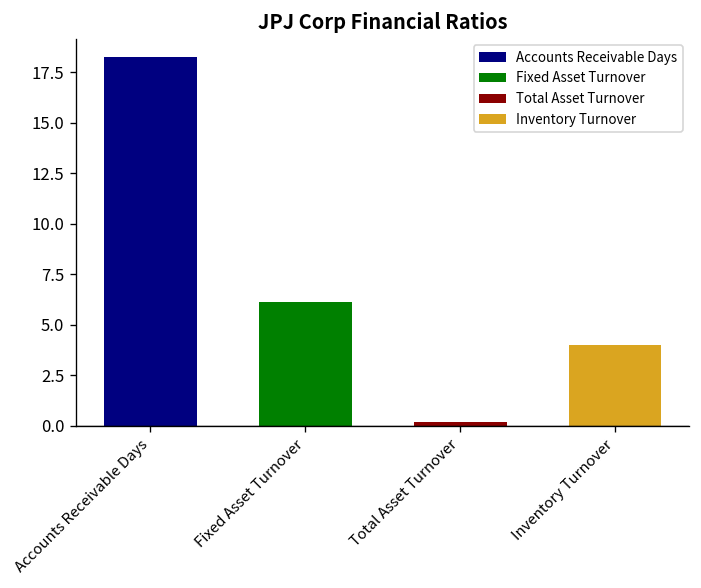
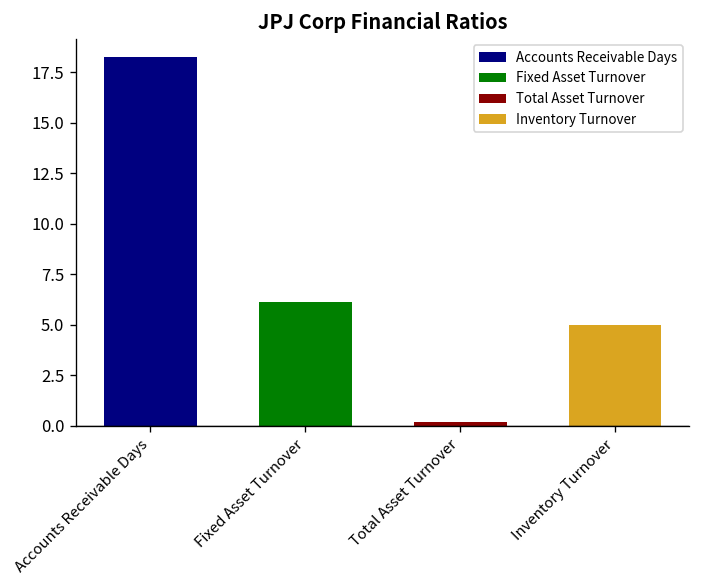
Inventory Turnover: 4 -> 5
